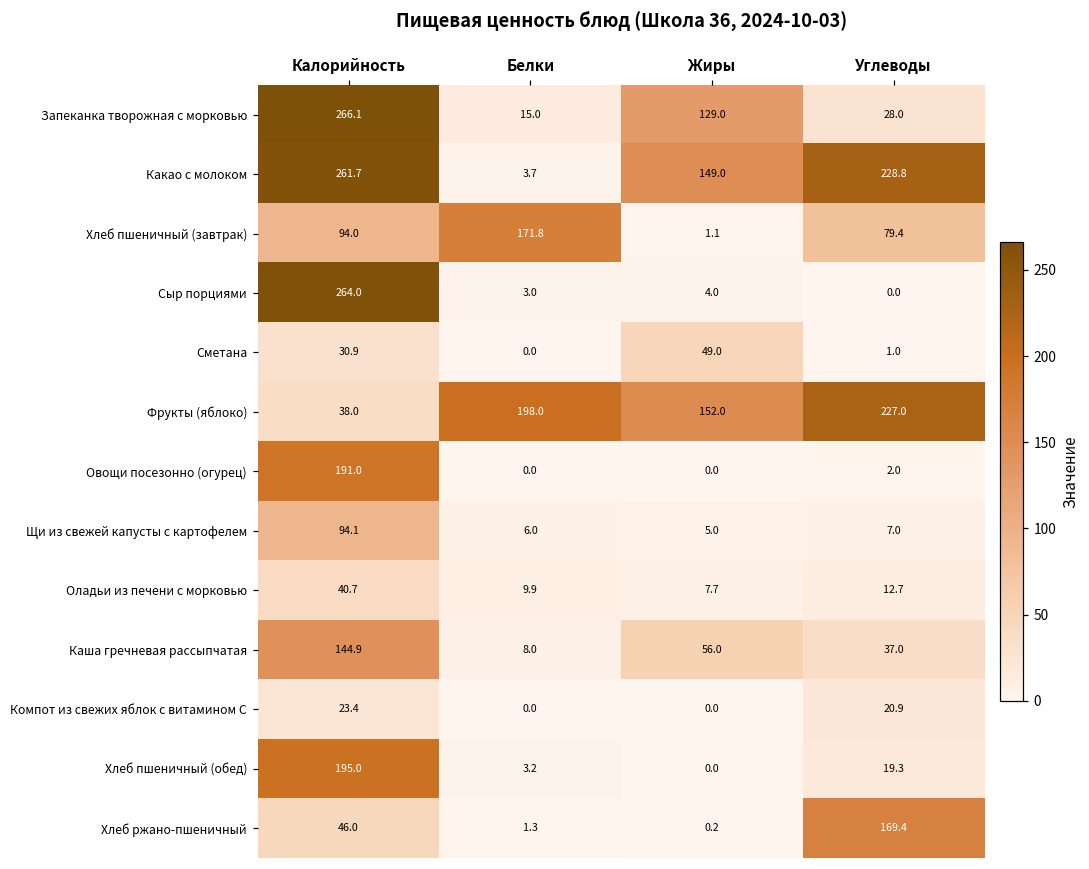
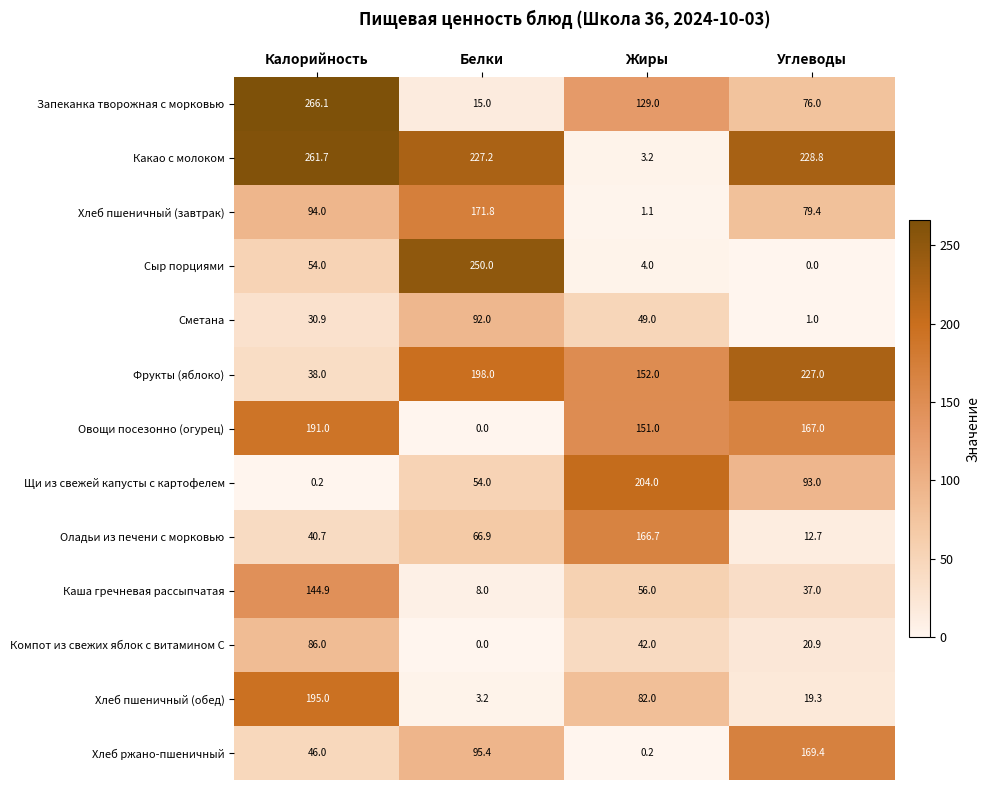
Запеканка творожная с морковью, Углеводы: 28.0 -> 76.0
Какао с молоком, Белки: 3.7 -> 227.2
Какао с молоком, Жиры: 149.0 -> 3.2
Сыр порциями, Калорийность: 264.0 -> 54.0
Сыр порциями, Белки: 3.0 -> 250.0
Сметана, Белки: 0.0 -> 92.0
Овощи посезонно (огурец), Жиры: 0.0 -> 151.0
Овощи посезонно (огурец), Углеводы: 2.0 -> 167.0
Щи из свежей капусты с картофелем, Калорийность: 94.1 -> 0.2
Щи из свежей капусты с картофелем, Белки: 6.0 -> 54.0
Щи из свежей капусты с картофелем, Жиры: 5.0 -> 204.0
Щи из свежей капусты с картофелем, Углеводы: 7.0 -> 93.0
Оладьи из печени с морковью, Белки: 9.9 -> 66.9
Оладьи из печени с морковью, Жиры: 7.7 -> 166.7
Компот из свежих яблок с витамином С, Калорийность: 23.4 -> 86.0
Компот из свежих яблок с витамином С, Жиры: 0.0 -> 42.0
Хлеб пшеничный (обед), Жиры: 0.0 -> 82.0
Хлеб ржано-пшеничный, Белки: 1.3 -> 95.4
